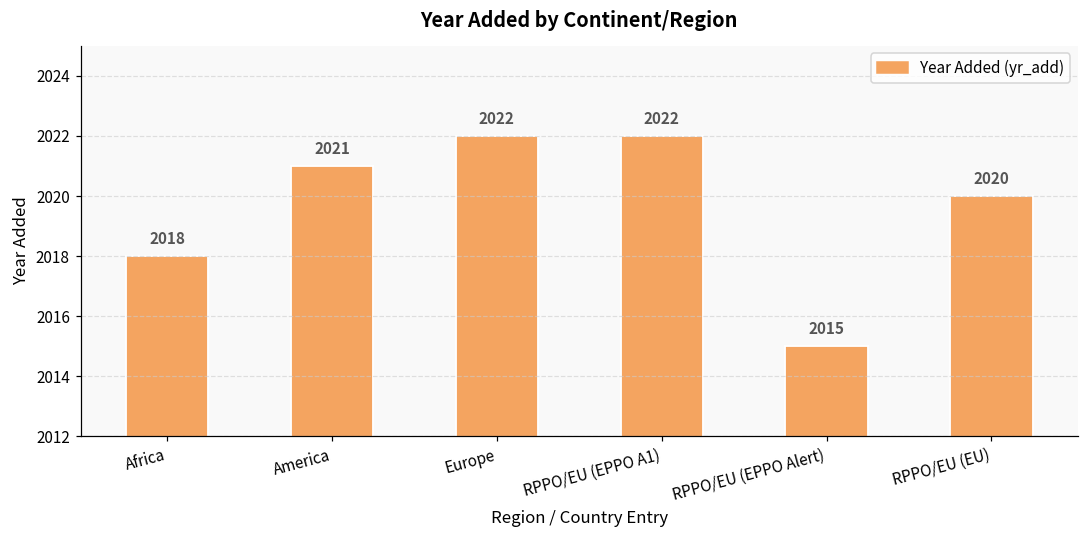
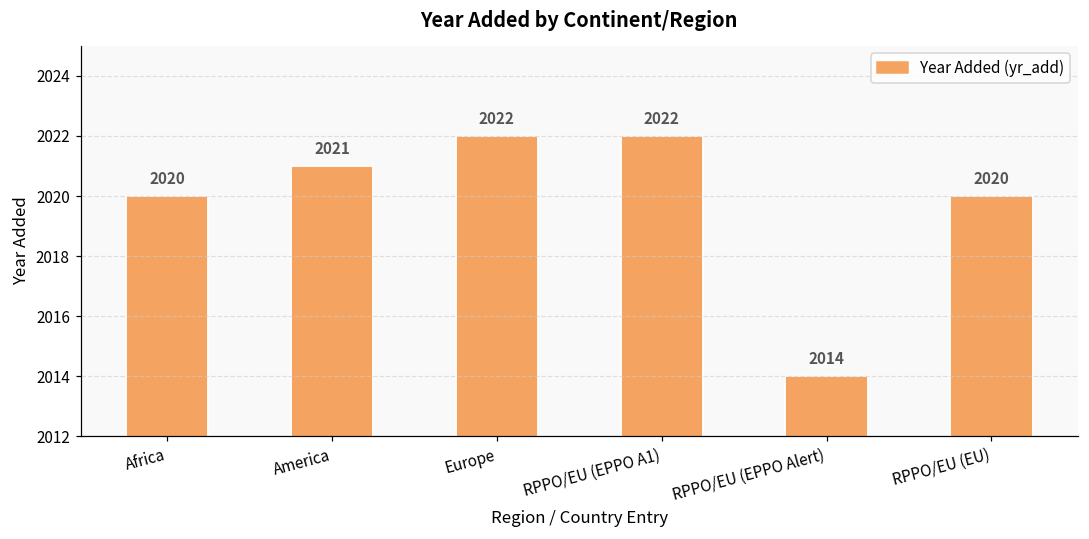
Africa: 2018 -> 2020
RPPO/EU (EPPO Alert): 2015 -> 2014
